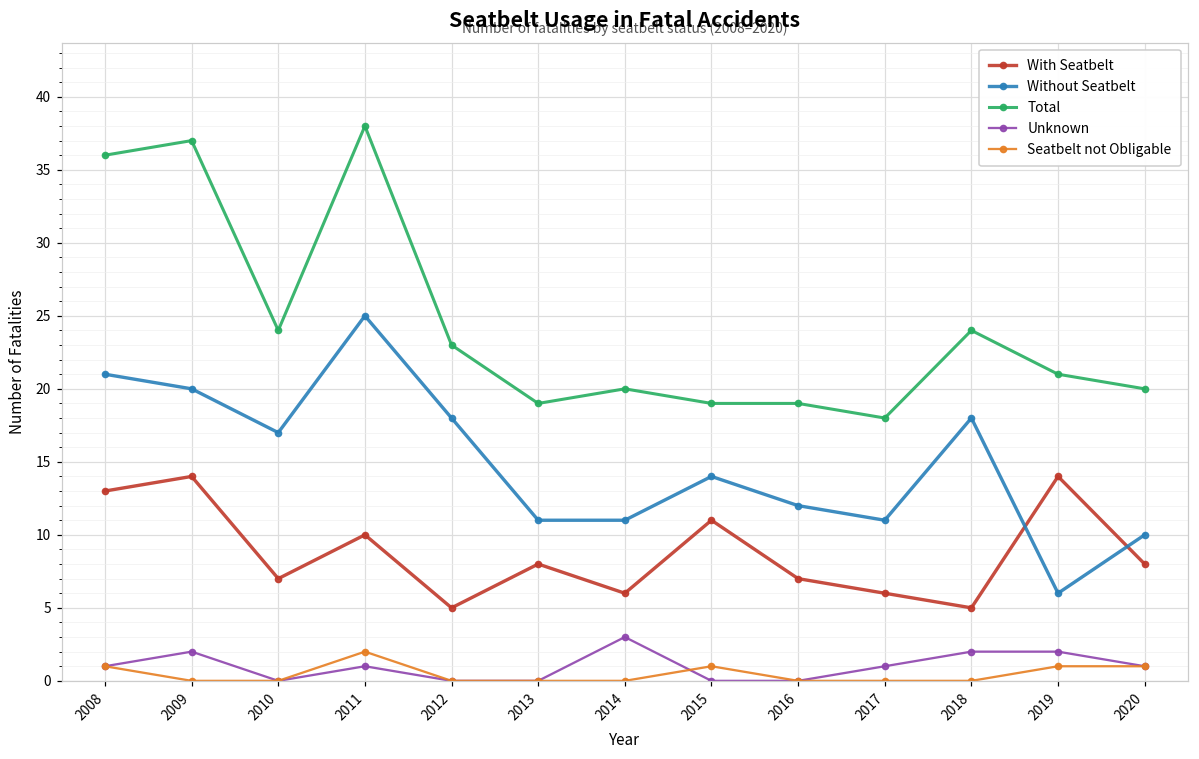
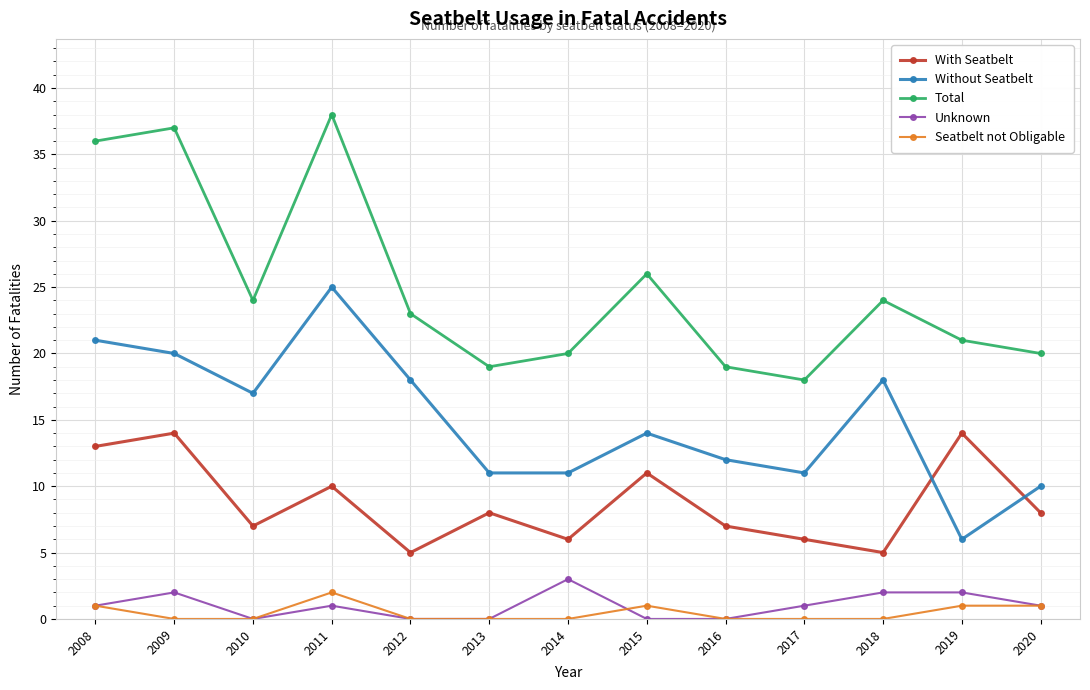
Total, 2015: 19 -> 26
